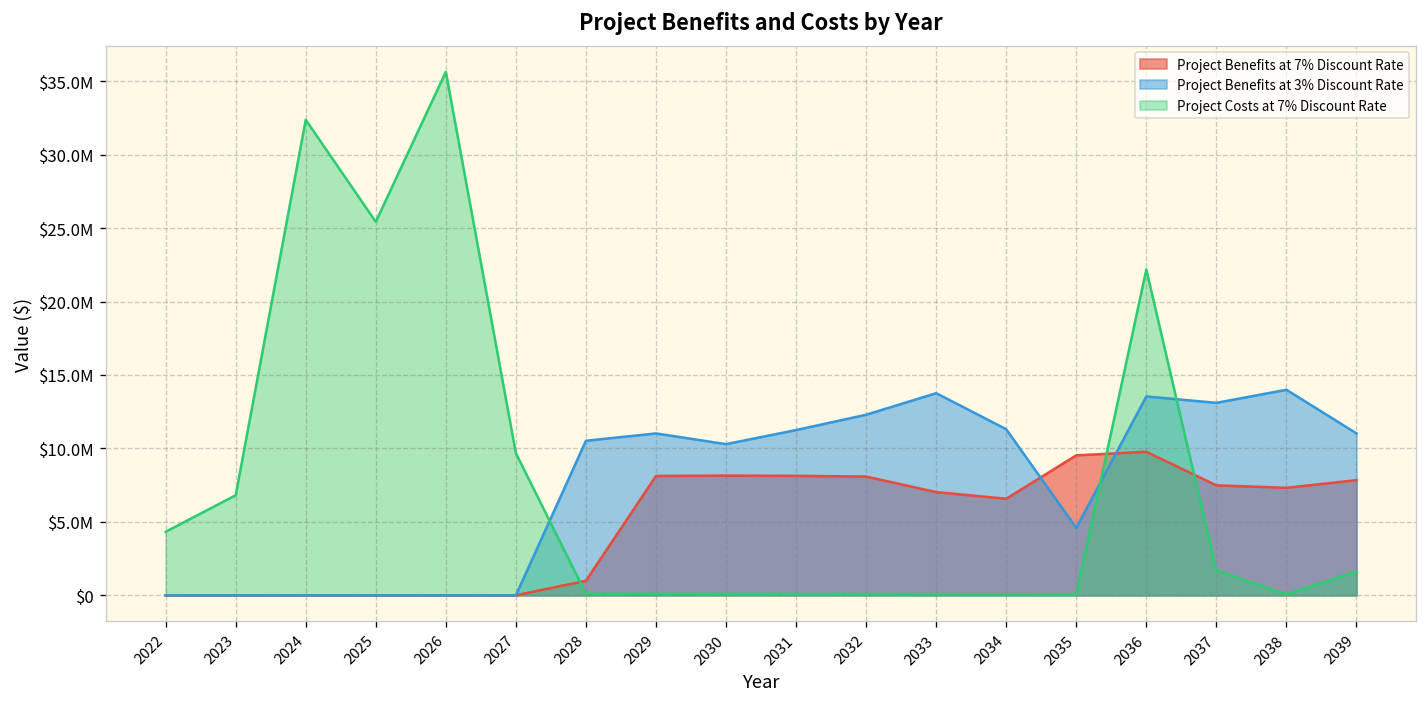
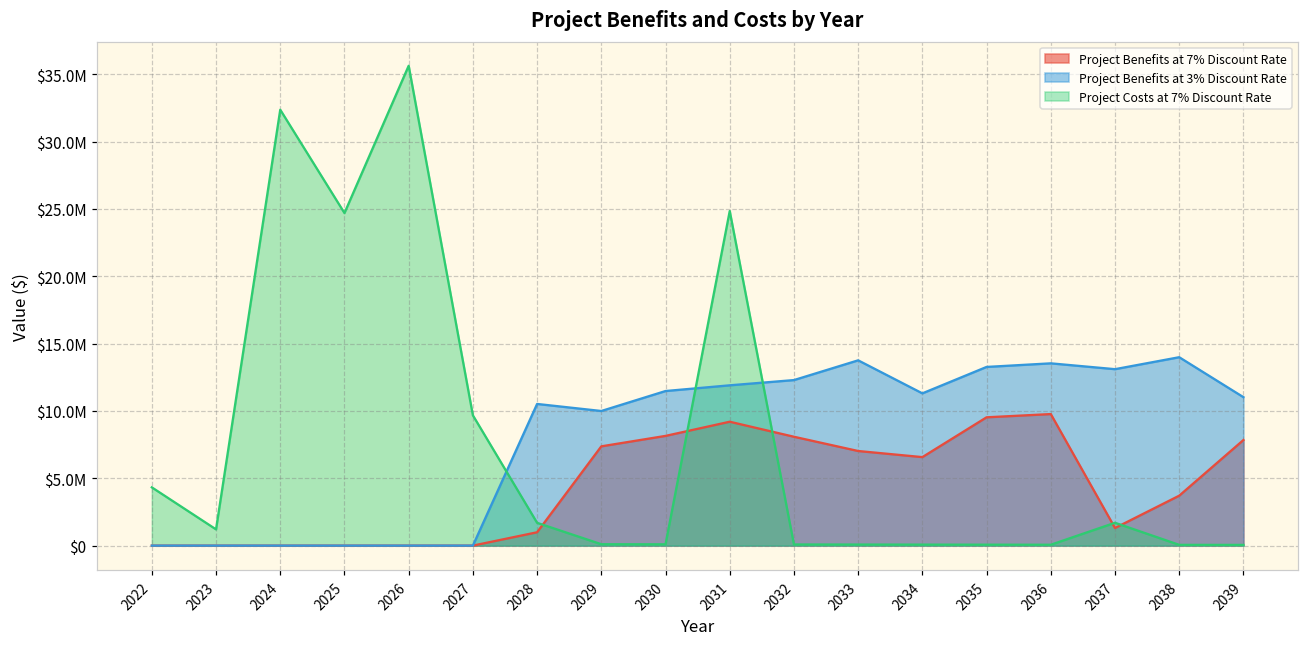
Project Costs at 7% Discount Rate, 2023: $6800000 -> $1200000
Project Costs at 7% Discount Rate, 2025: $25400000 -> $24700000
Project Costs at 7% Discount Rate, 2028: $100000 -> $1700000
Project Benefits at 7% Discount Rate, 2029: $8100000 -> $7400000
Project Benefits at 3% Discount Rate, 2029: $11000000 -> $10000000
Project Benefits at 3% Discount Rate, 2030: $10300000 -> $11500000
Project Benefits at 7% Discount Rate, 2031: $8100000 -> $9200000
Project Benefits at 3% Discount Rate, 2031: $11200000 -> $11900000
Project Costs at 7% Discount Rate, 2031: $100000 -> $24800000
Project Benefits at 3% Discount Rate, 2035: $4600000 -> $13300000
Project Costs at 7% Discount Rate, 2036: $22200000 -> $100000
Project Benefits at 7% Discount Rate, 2037: $7500000 -> $1300000
Project Benefits at 7% Discount Rate, 2038: $7300000 -> $3700000
Project Costs at 7% Discount Rate, 2039: $1600000 -> $100000
